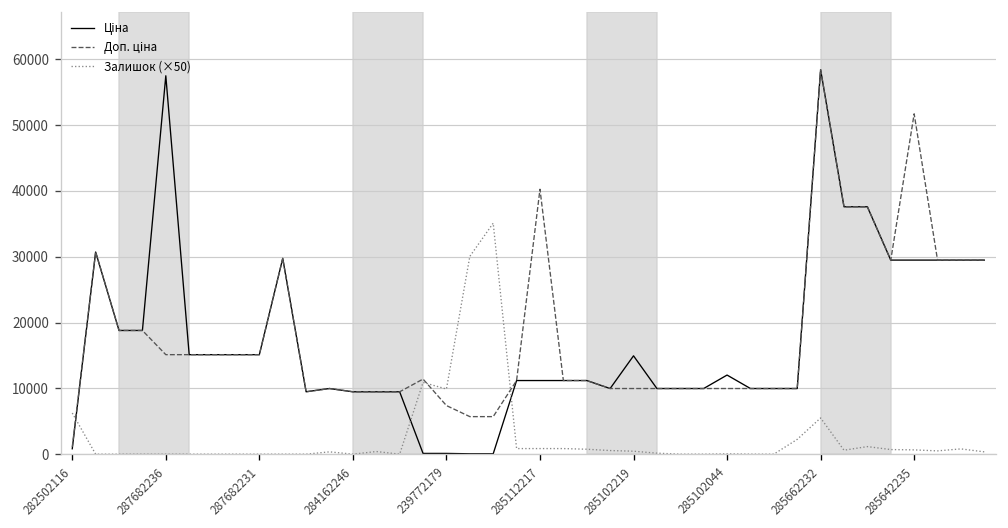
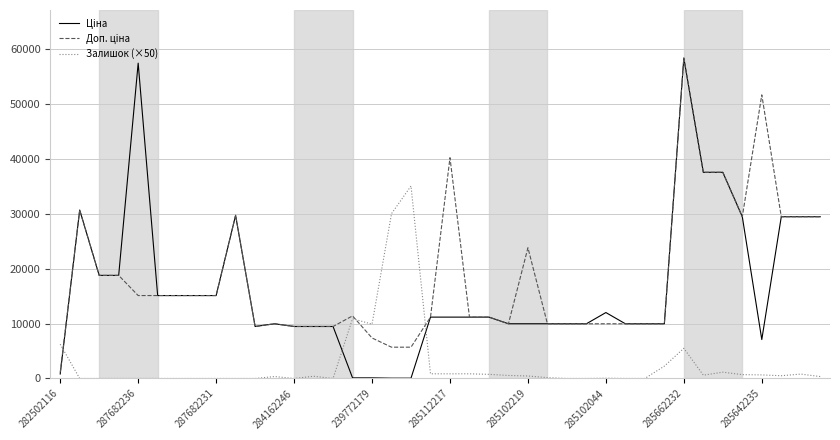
Ціна, 285102219: 15000 -> 10000
Доп. ціна, 285102219: 10000 -> 24000
Ціна, 285642235: 29000 -> 7000
